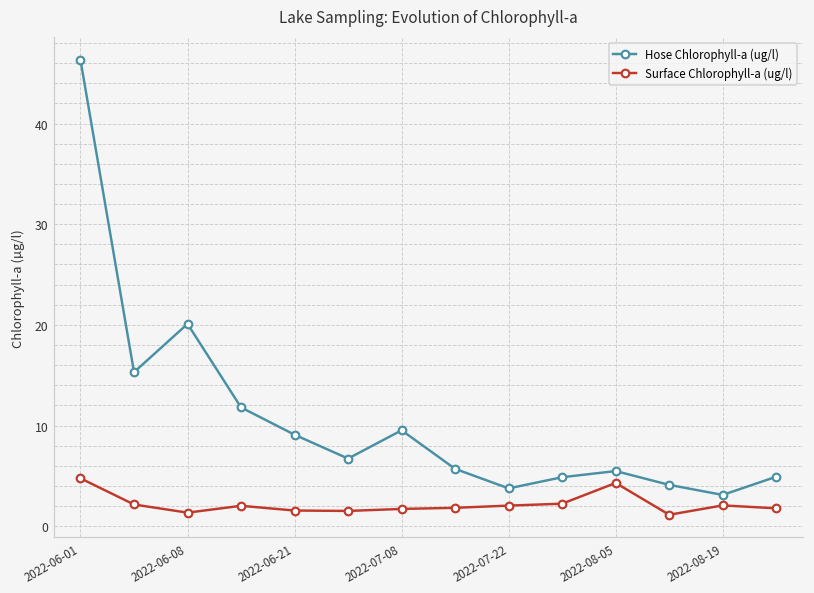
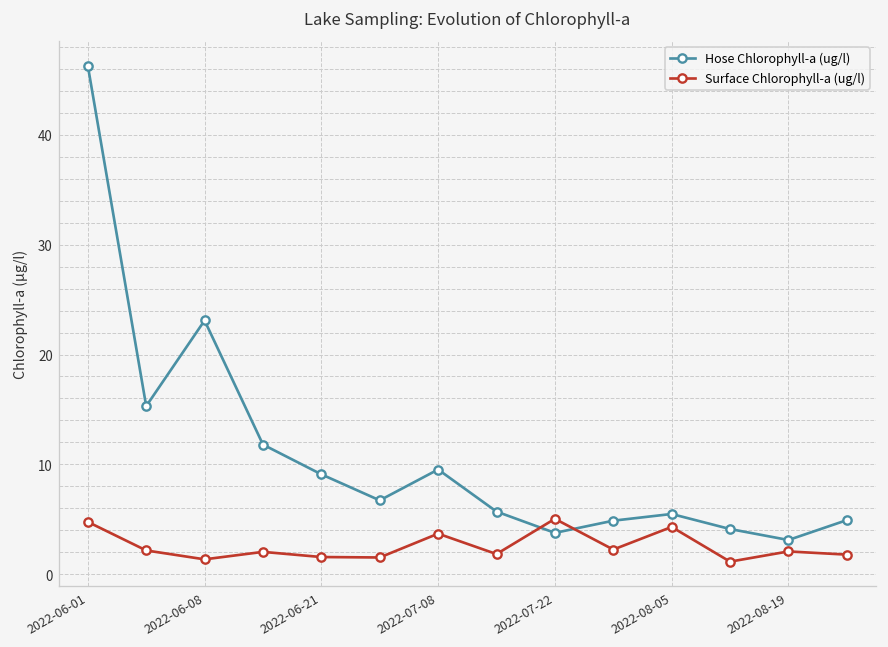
Hose Chlorophyll-a (ug/l), 2022-06-08: 20 -> 23
Surface Chlorophyll-a (ug/l), 2022-07-08: 2 -> 4
Surface Chlorophyll-a (ug/l), 2022-07-22: 2 -> 5
